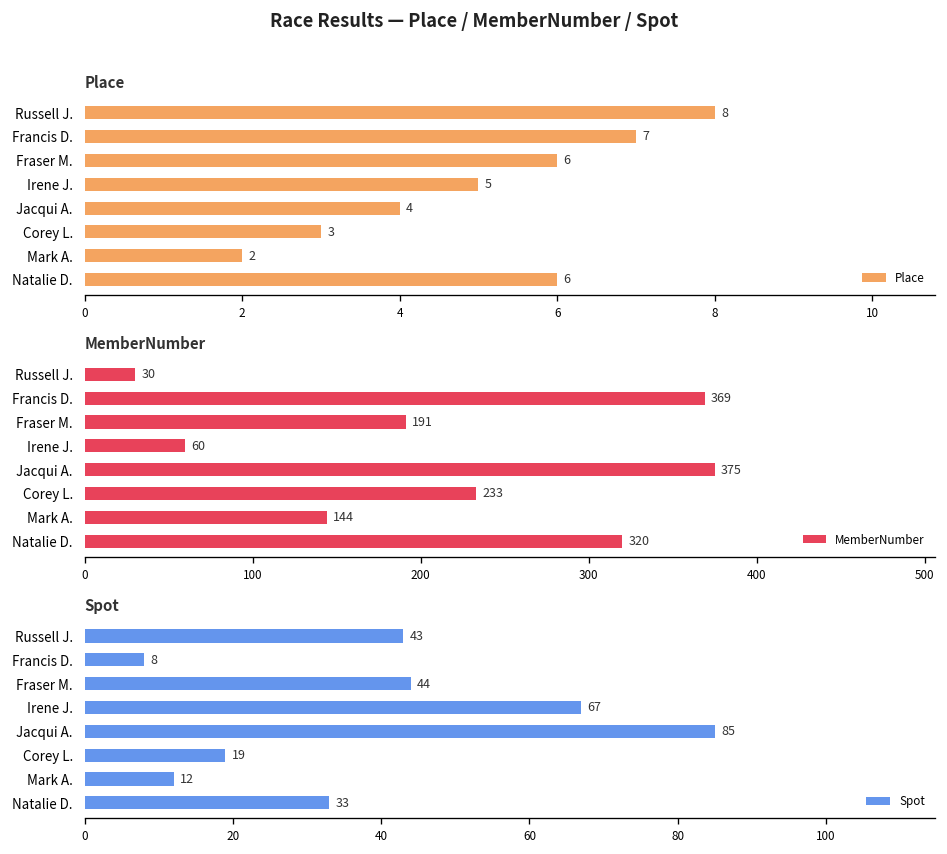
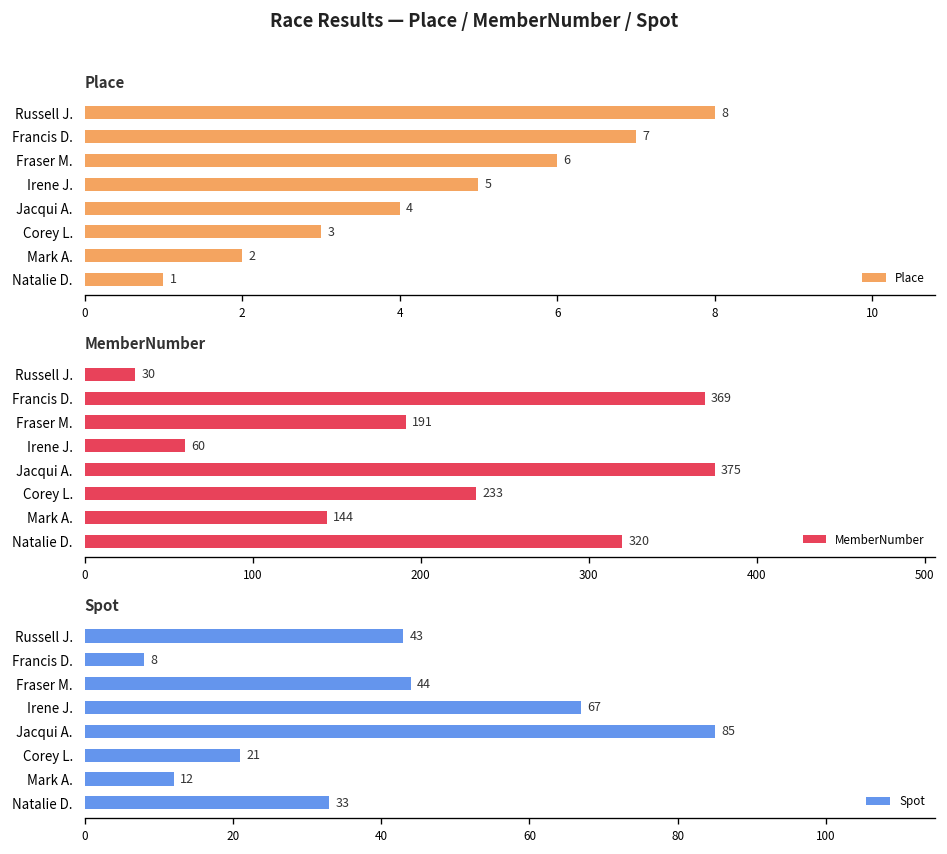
Place, Natalie D.: 6 -> 1
Spot, Corey L.: 19 -> 21
